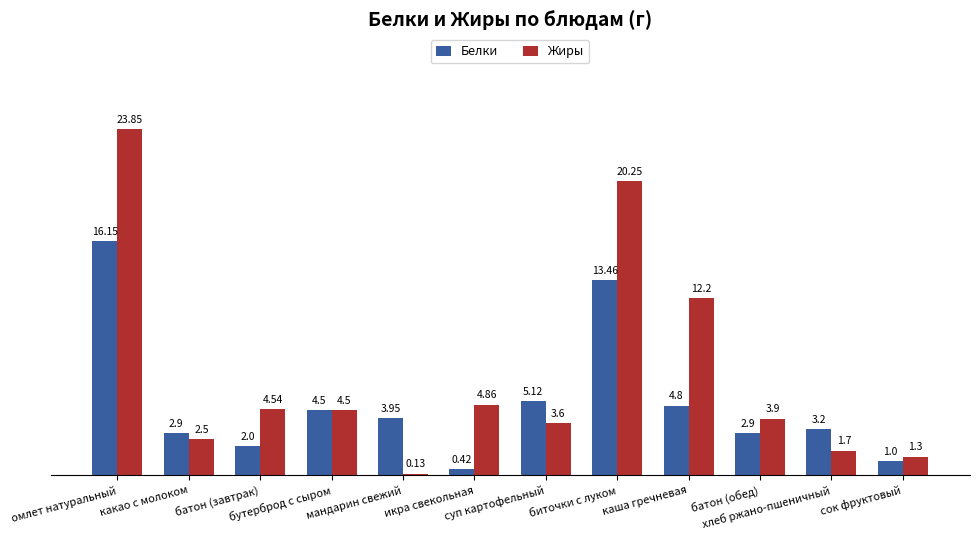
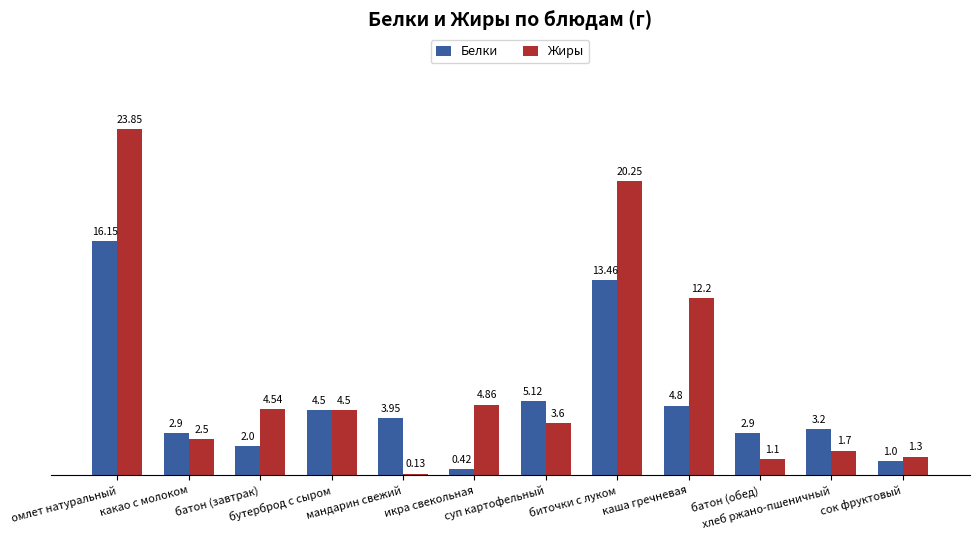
Жиры, батон (обед): 3.9 -> 1.1
